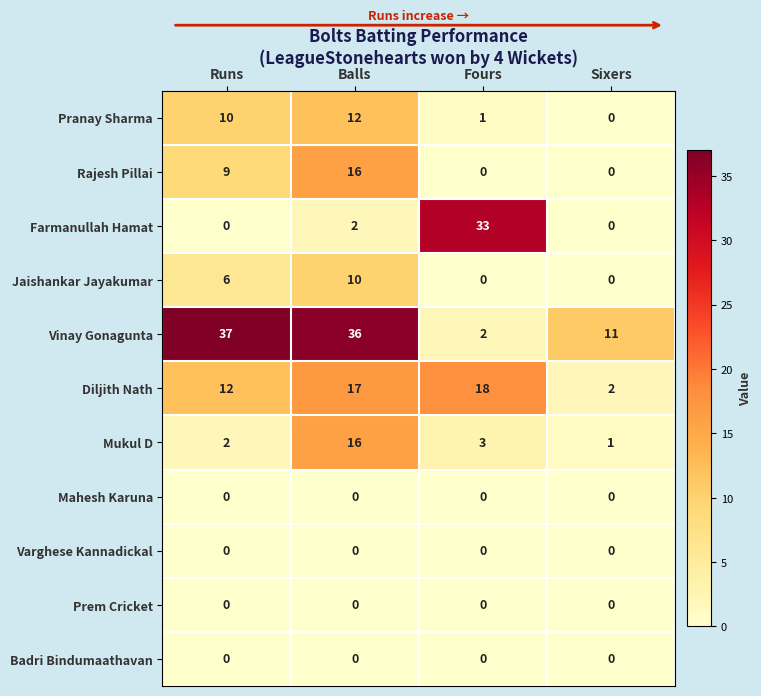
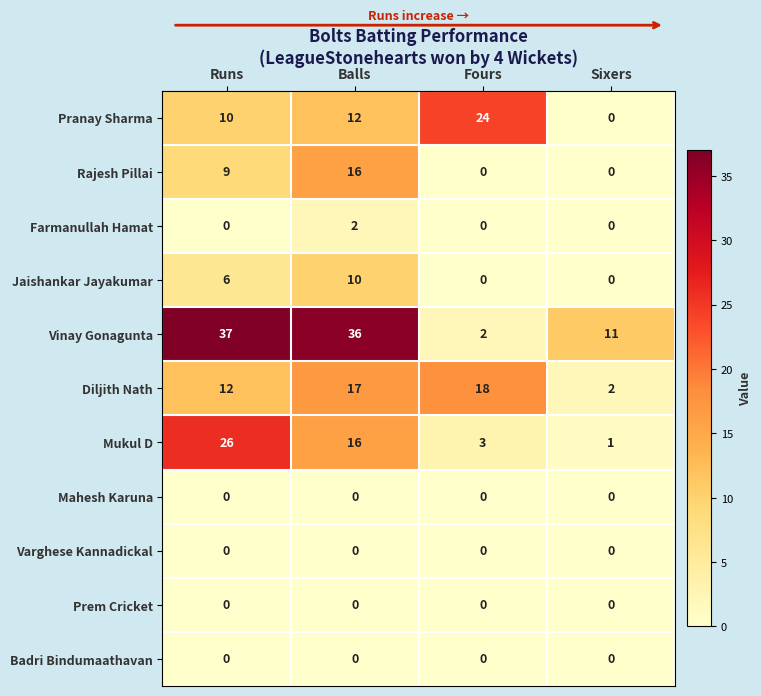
Pranay Sharma, Fours: 1 -> 24
Farmanullah Hamat, Fours: 33 -> 0
Mukul D, Runs: 2 -> 26
